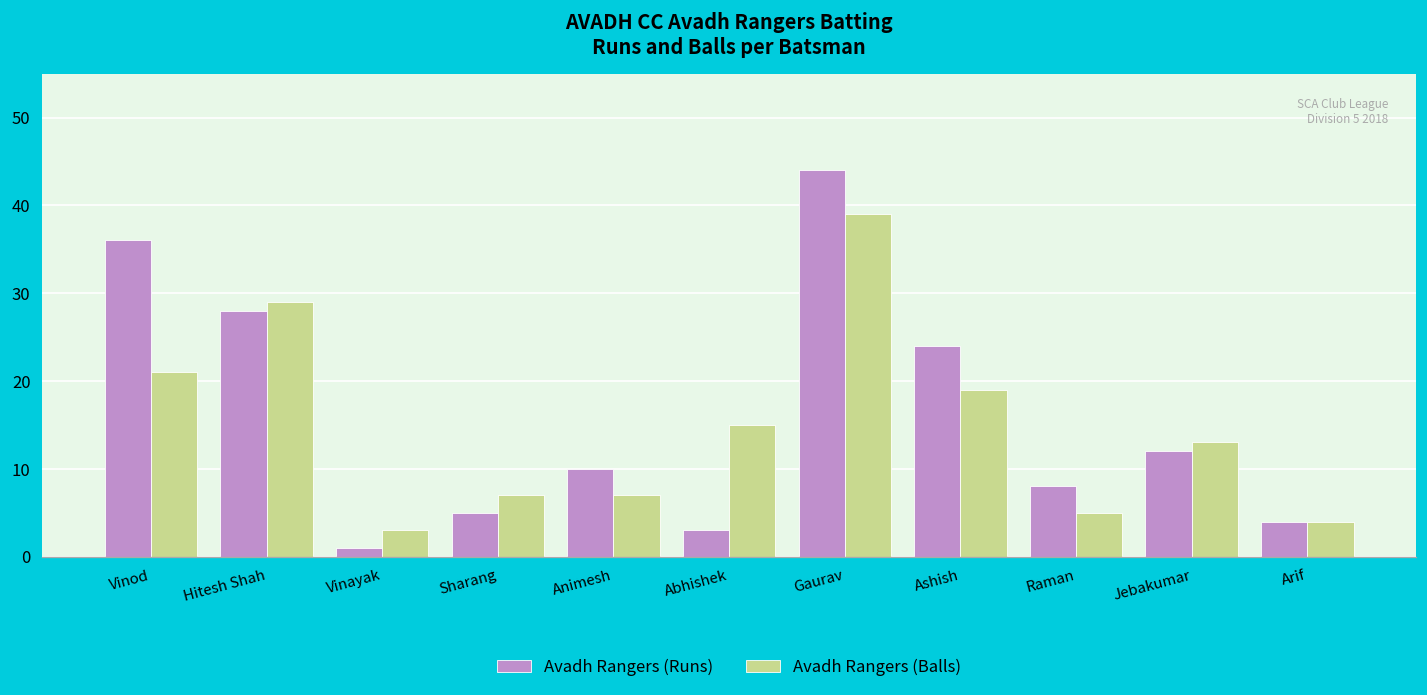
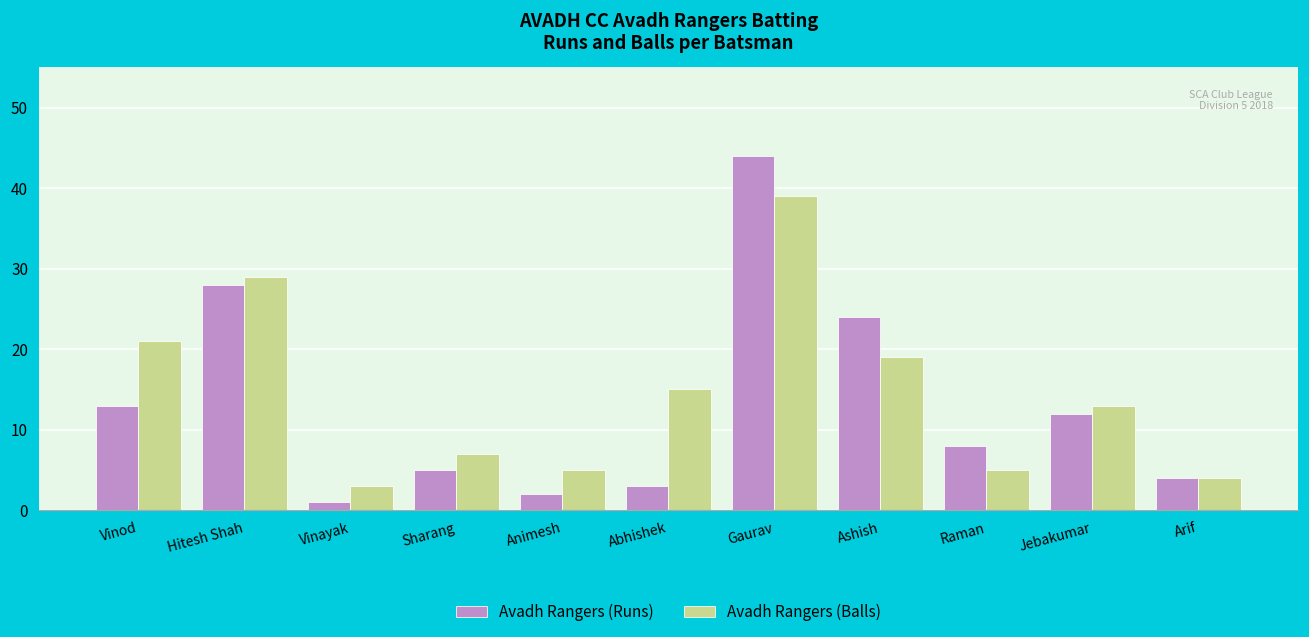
Avadh Rangers (Runs), Vinod: 36 -> 13
Avadh Rangers (Runs), Animesh: 10 -> 2
Avadh Rangers (Balls), Animesh: 7 -> 5
